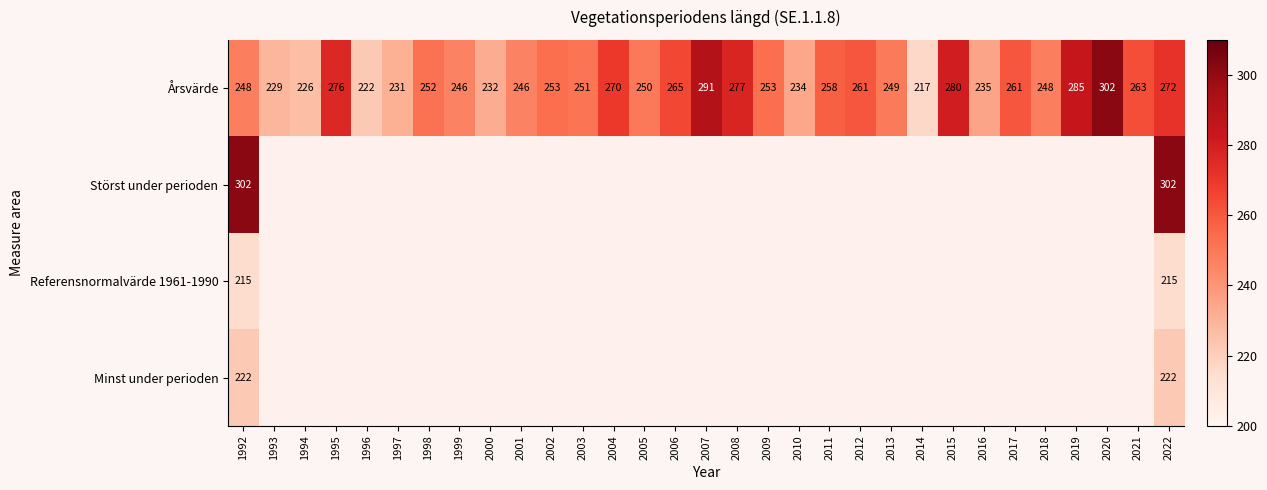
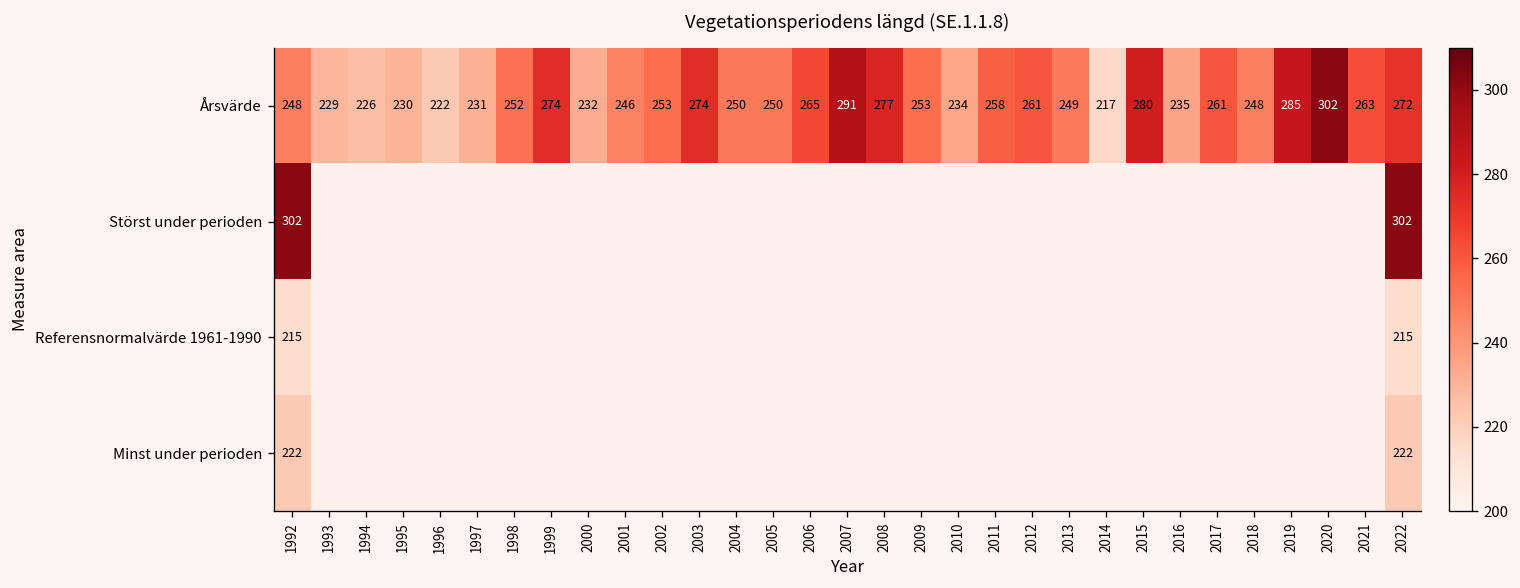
Årsvärde, 1995: 276 -> 230
Årsvärde, 1999: 246 -> 274
Årsvärde, 2003: 251 -> 274
Årsvärde, 2004: 270 -> 250
